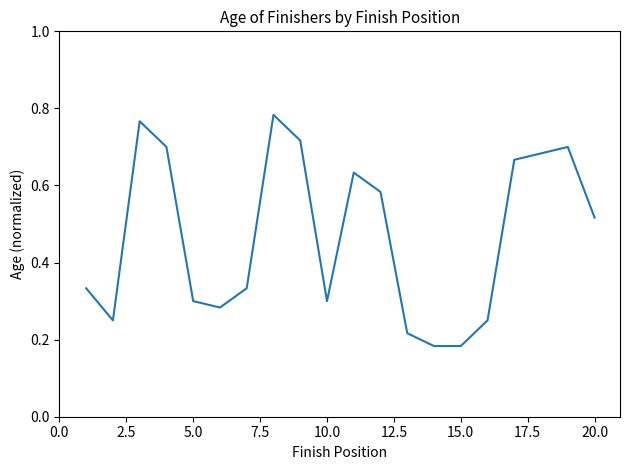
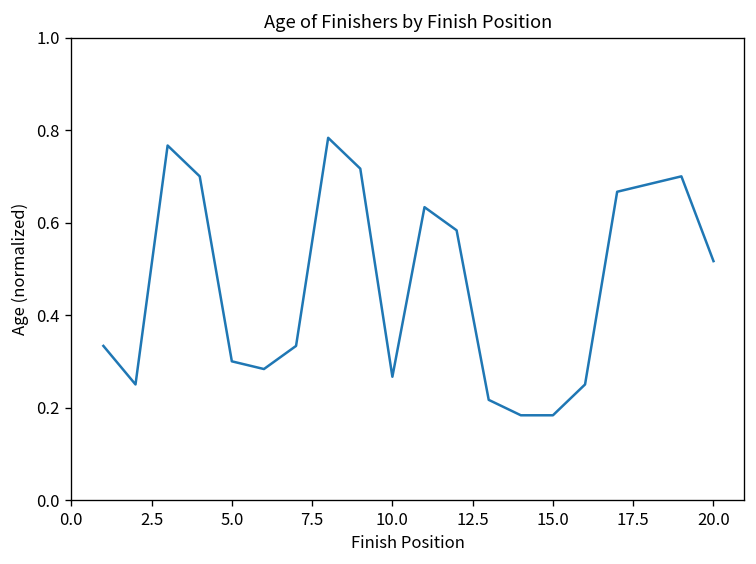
10.0: 0.30 -> 0.27
